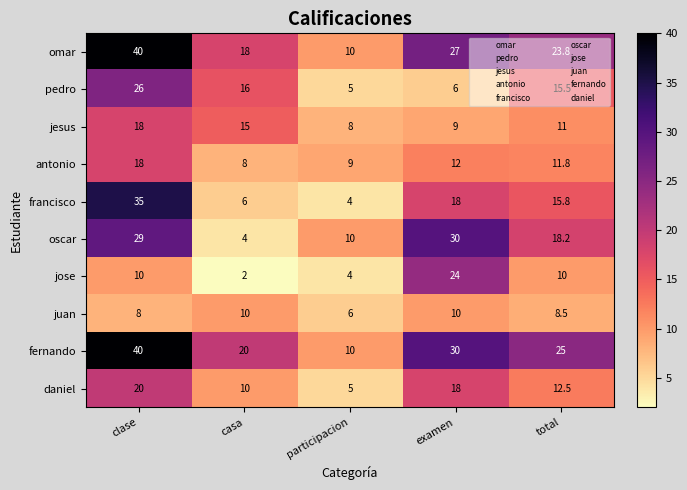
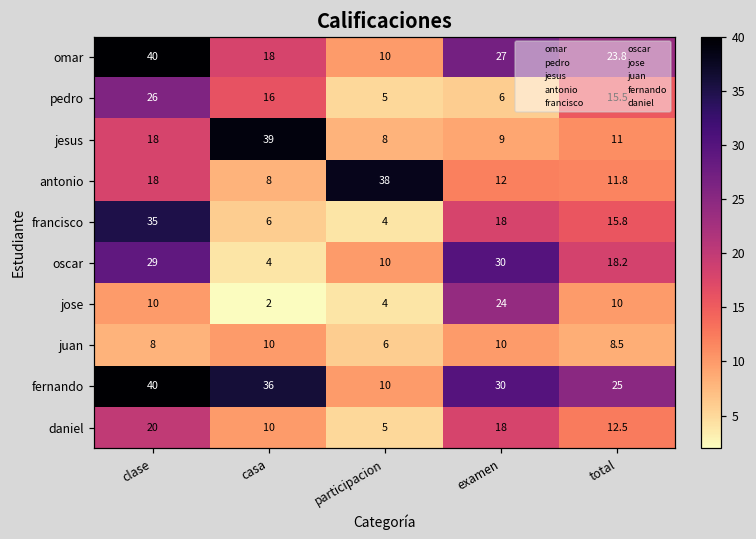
jesus, casa: 15 -> 39
antonio, participacion: 9 -> 38
fernando, casa: 20 -> 36
